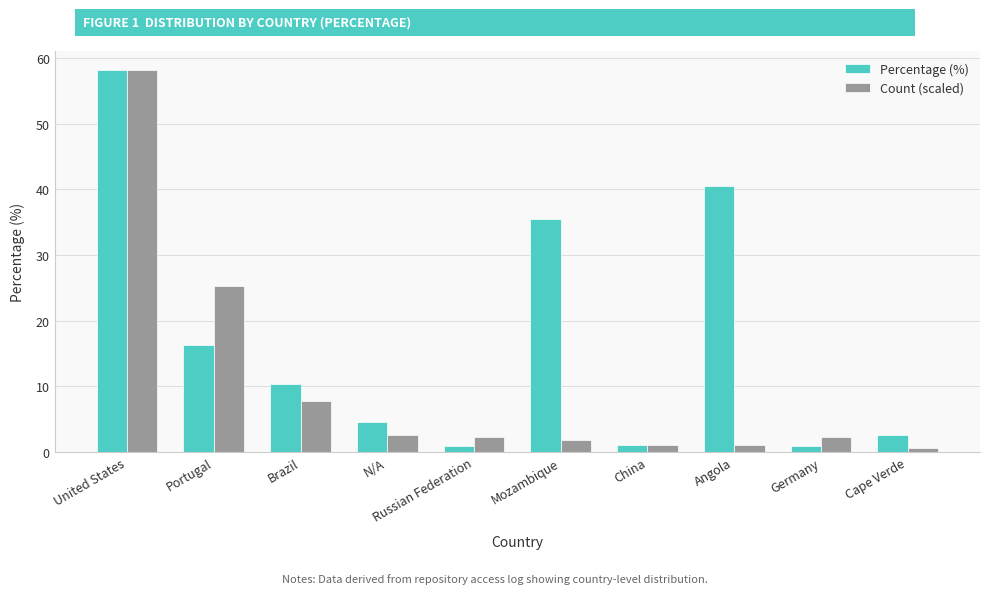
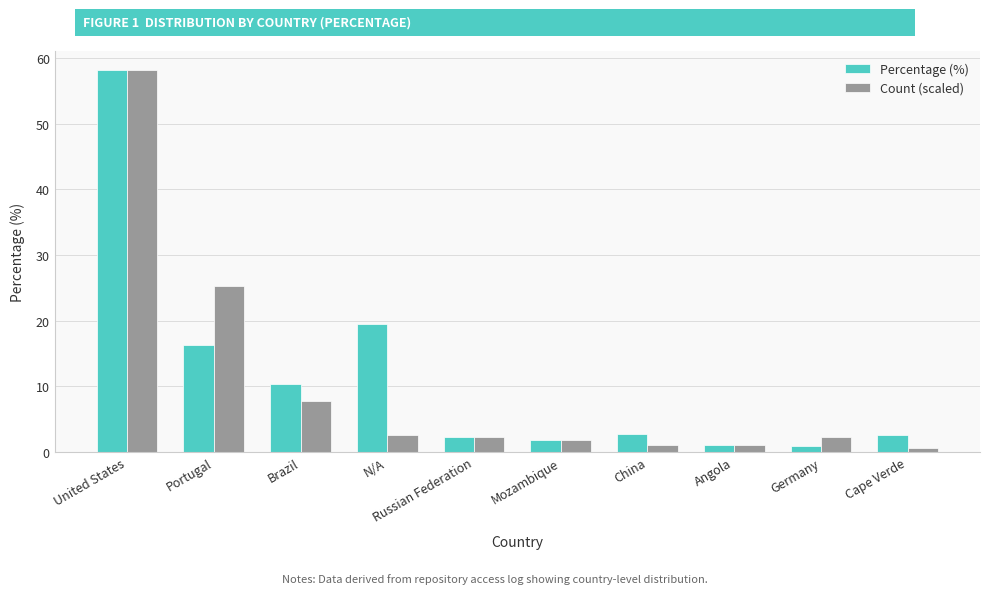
Percentage (%), N/A: 5 -> 19
Percentage (%), Russian Federation: 1 -> 2
Percentage (%), Mozambique: 35 -> 2
Percentage (%), China: 1 -> 3
Percentage (%), Angola: 40 -> 1
